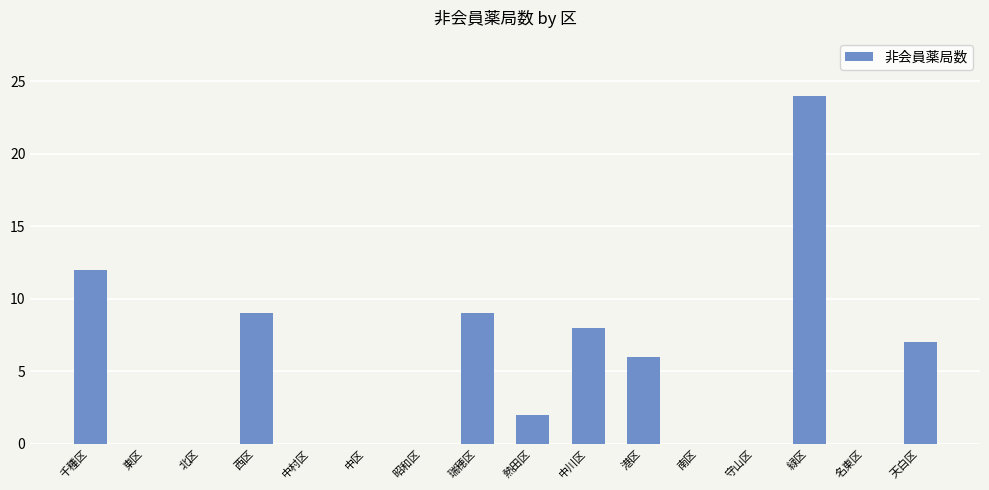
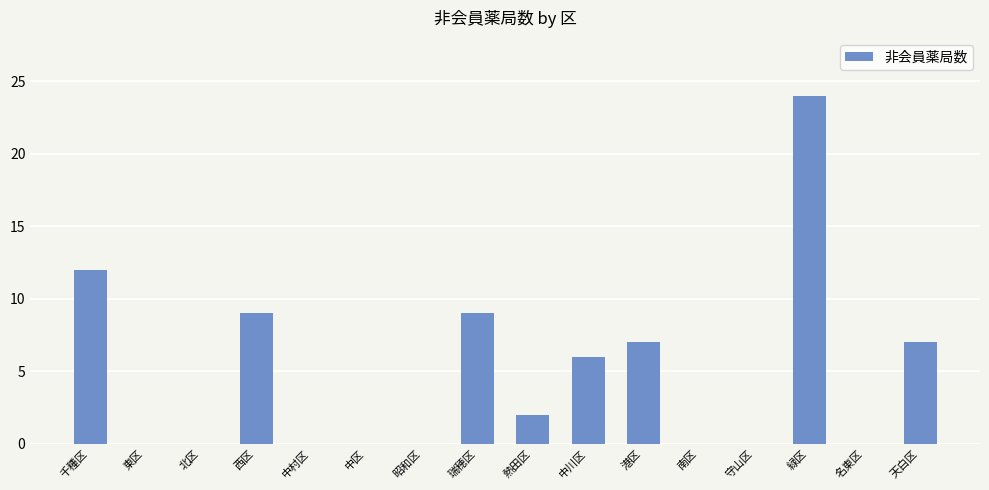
中川区: 8 -> 6
港区: 6 -> 7
